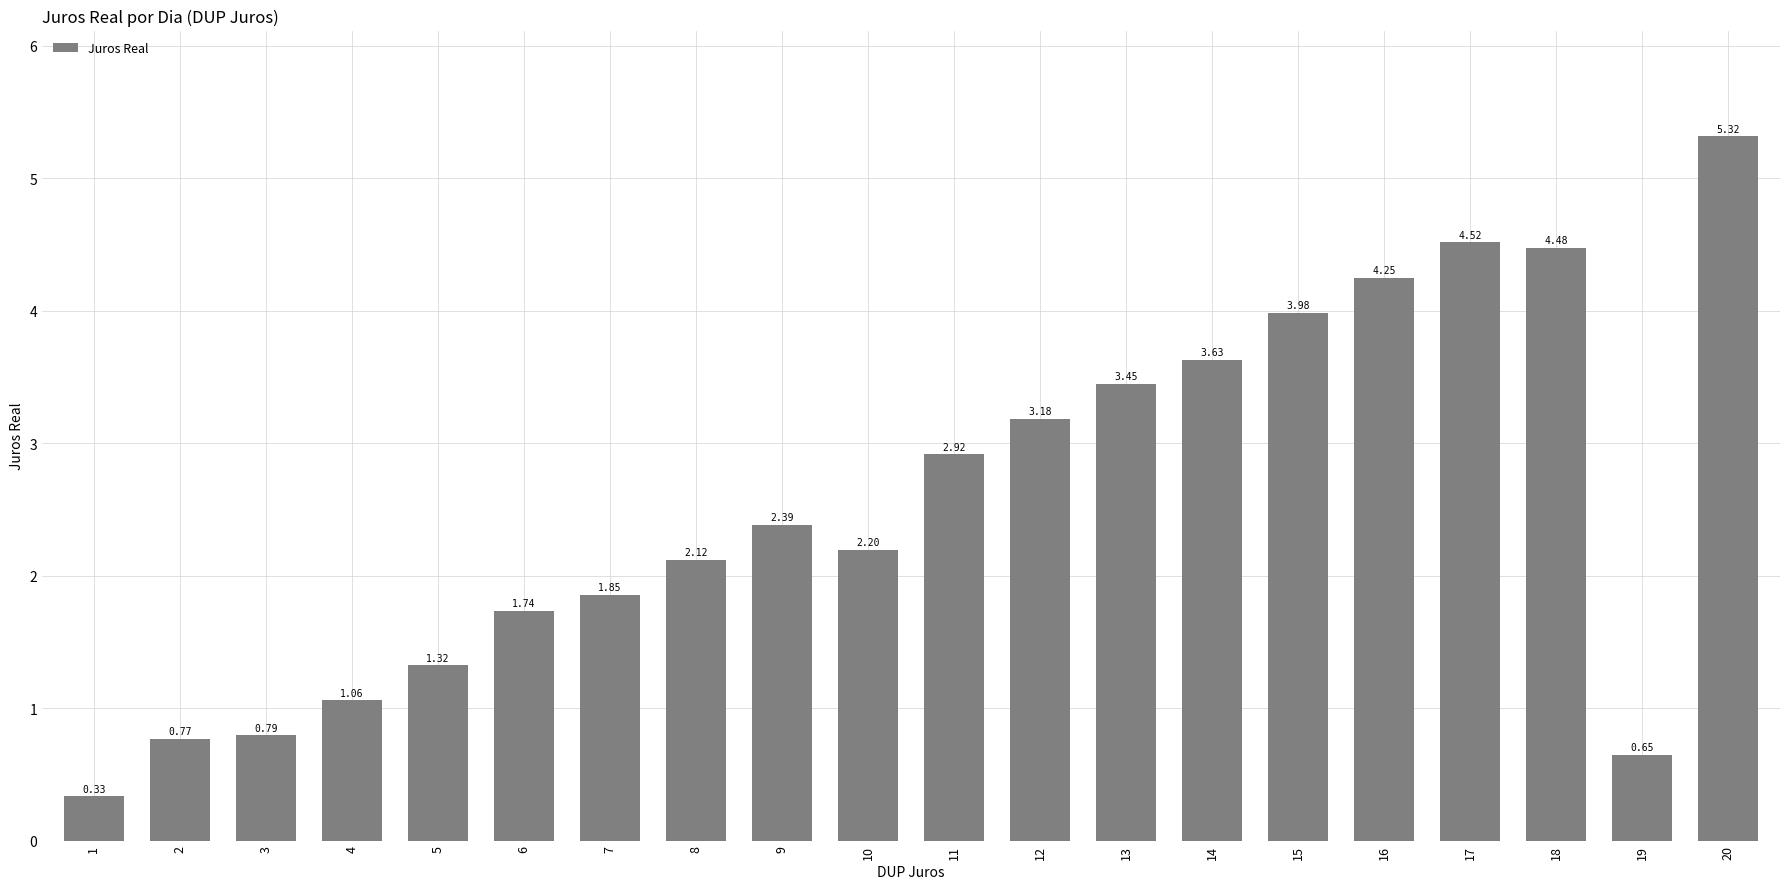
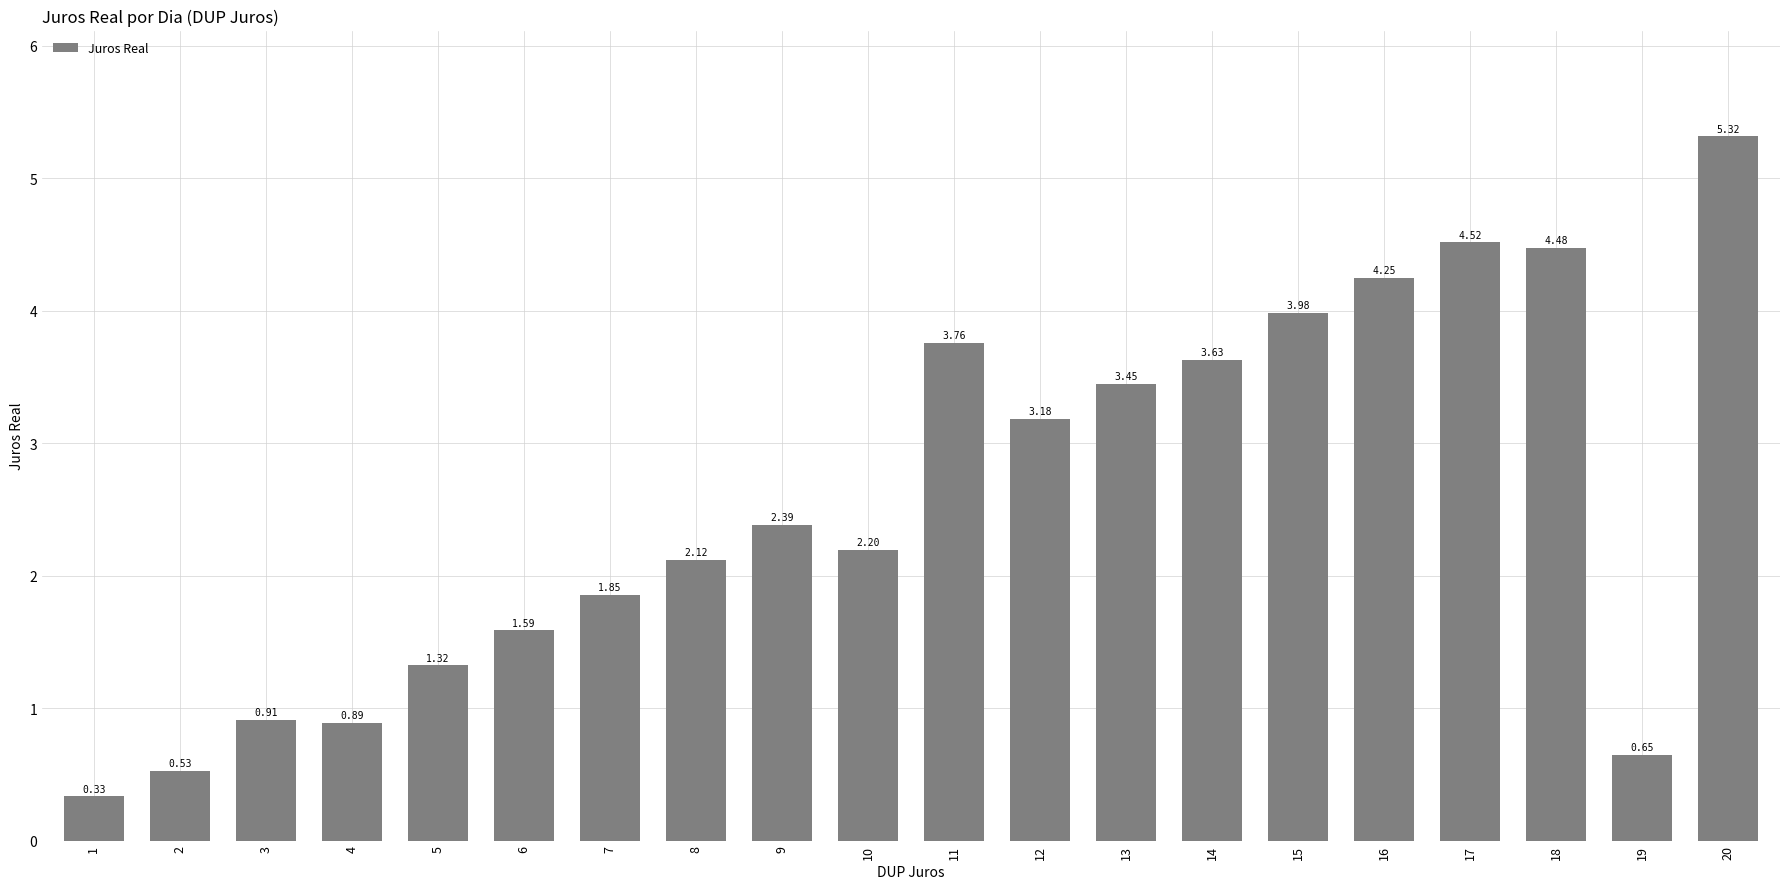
2: 0.77 -> 0.53
3: 0.79 -> 0.91
4: 1.06 -> 0.89
6: 1.74 -> 1.59
11: 2.92 -> 3.76
